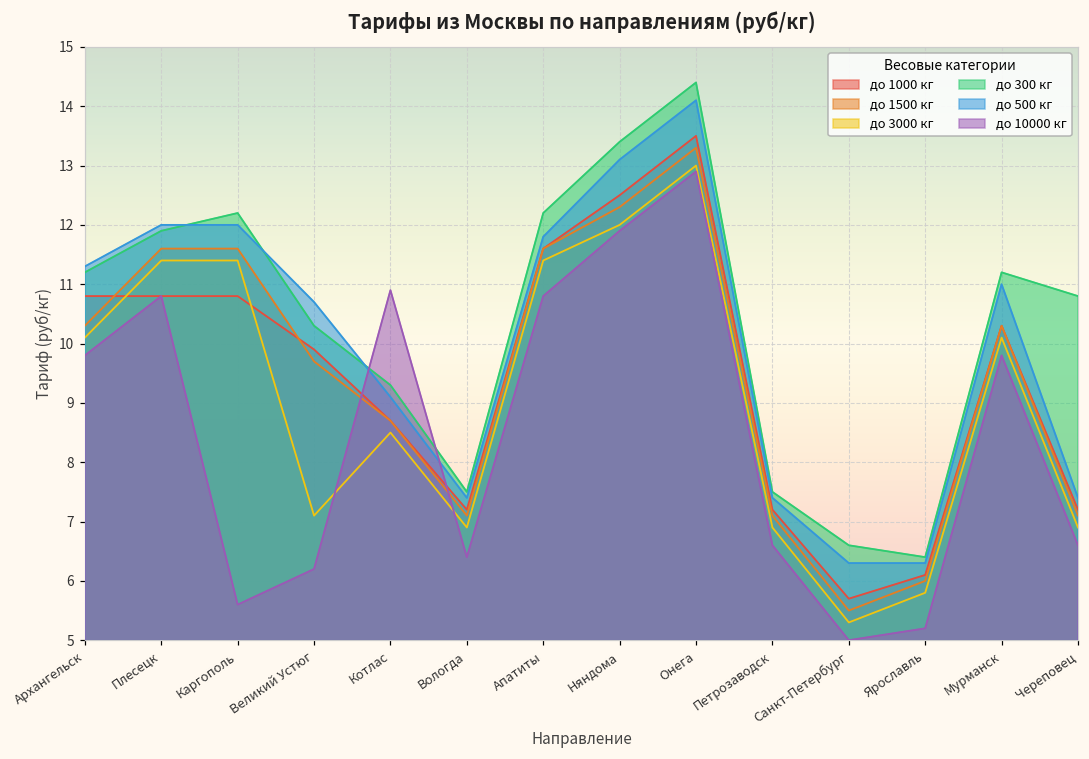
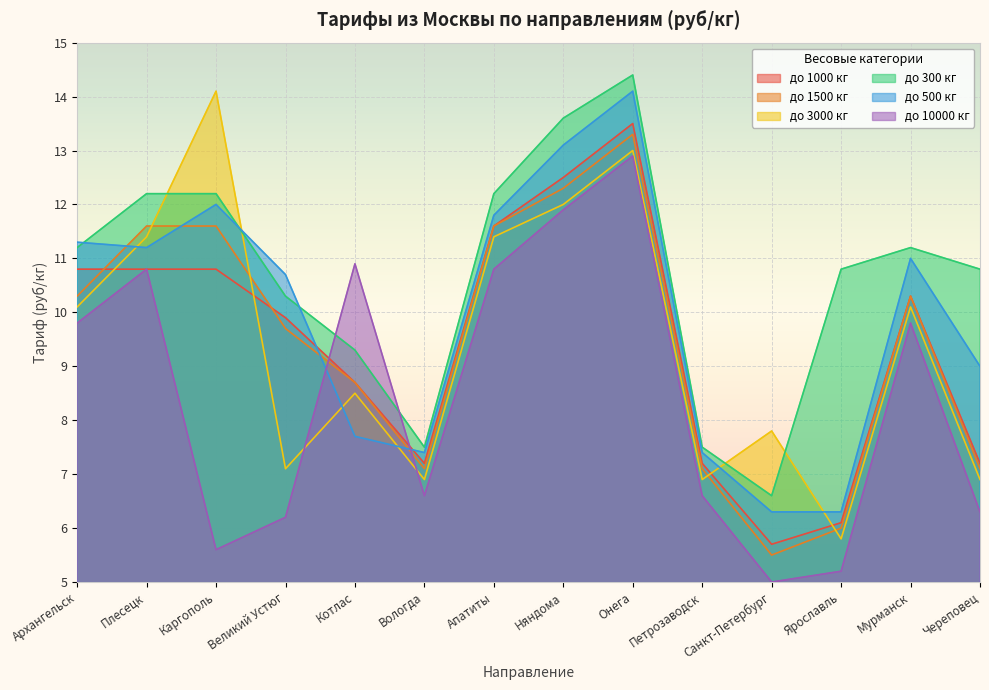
до 300 кг, Плесецк: 11.9 -> 12.2
до 500 кг, Плесецк: 12.0 -> 11.2
до 3000 кг, Каргополь: 11.4 -> 14.1
до 500 кг, Котлас: 9.1 -> 7.7
до 10000 кг, Вологда: 6.4 -> 6.6
до 300 кг, Няндома: 13.4 -> 13.6
до 3000 кг, Санкт-Петербург: 5.3 -> 7.8
до 300 кг, Ярославль: 6.4 -> 10.8
до 500 кг, Череповец: 7.4 -> 9.0
до 10000 кг, Череповец: 6.6 -> 6.3
